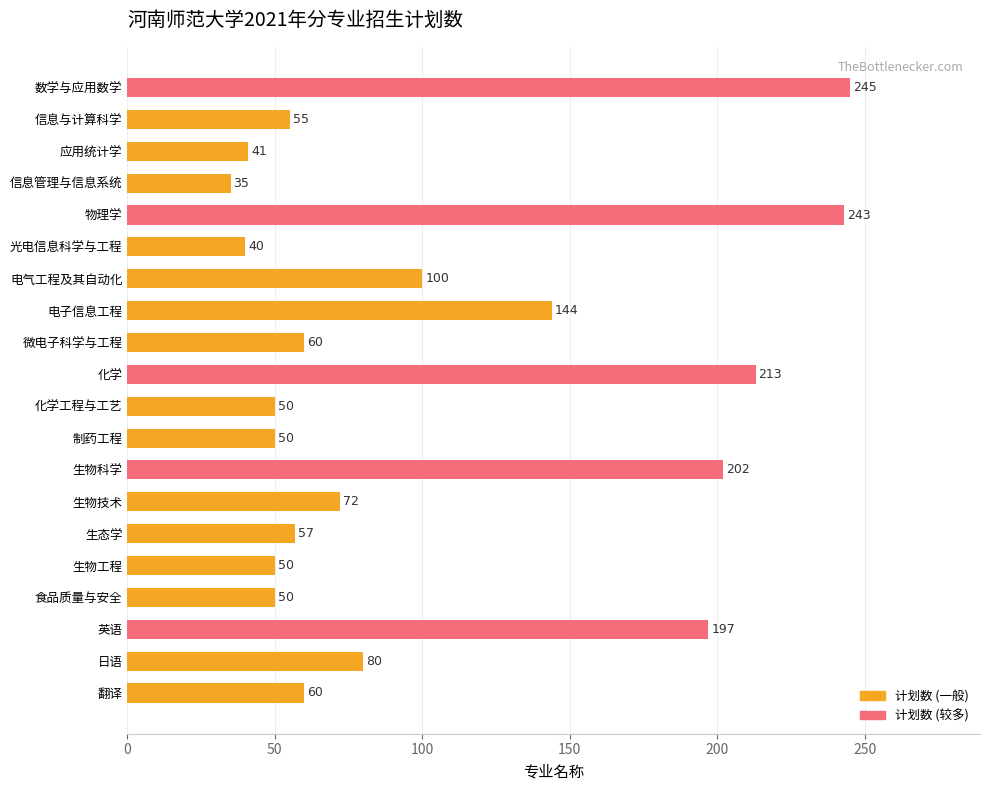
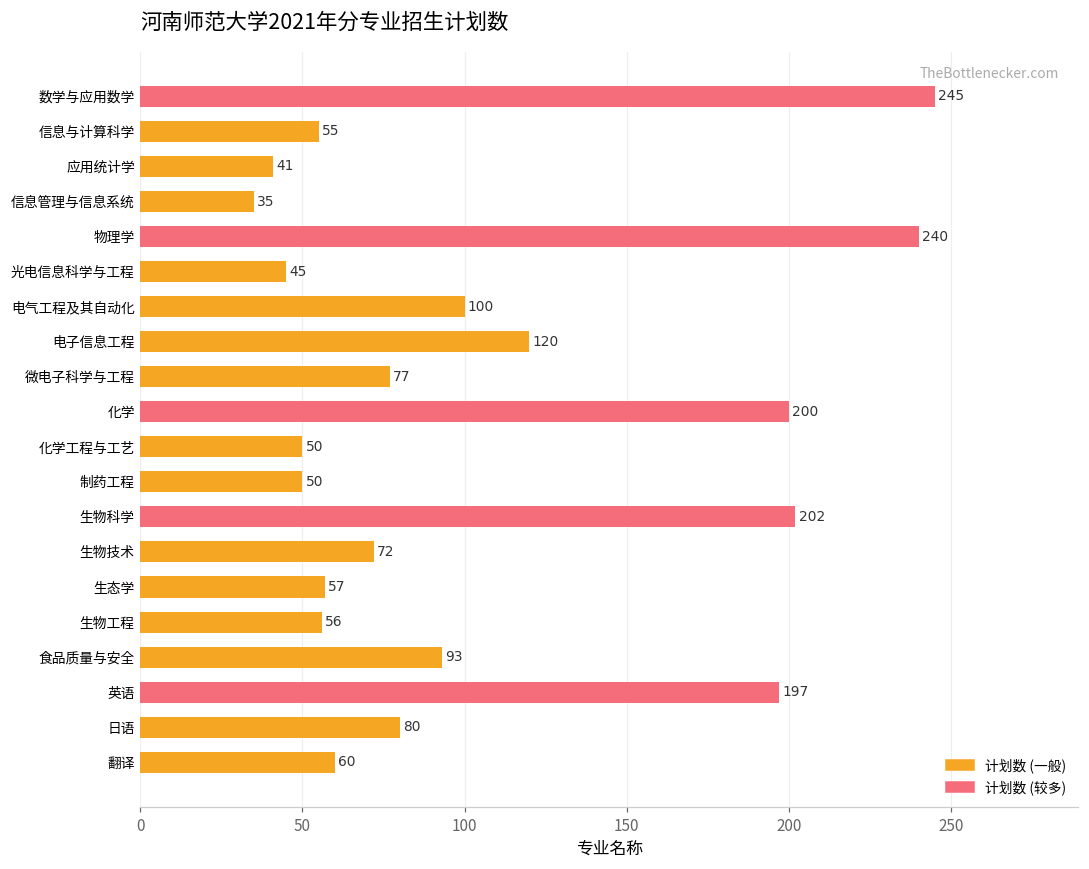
物理学: 243 -> 240
光电信息科学与工程: 40 -> 45
电子信息工程: 144 -> 120
微电子科学与工程: 60 -> 77
化学: 213 -> 200
生物工程: 50 -> 56
食品质量与安全: 50 -> 93
